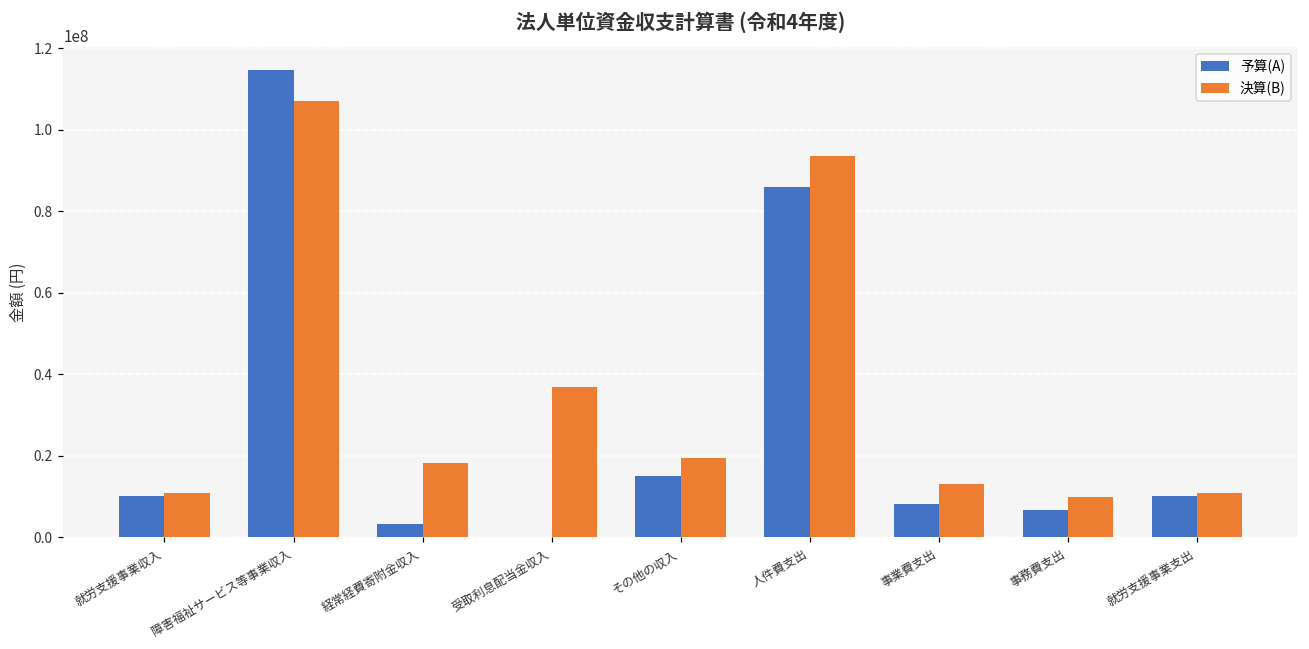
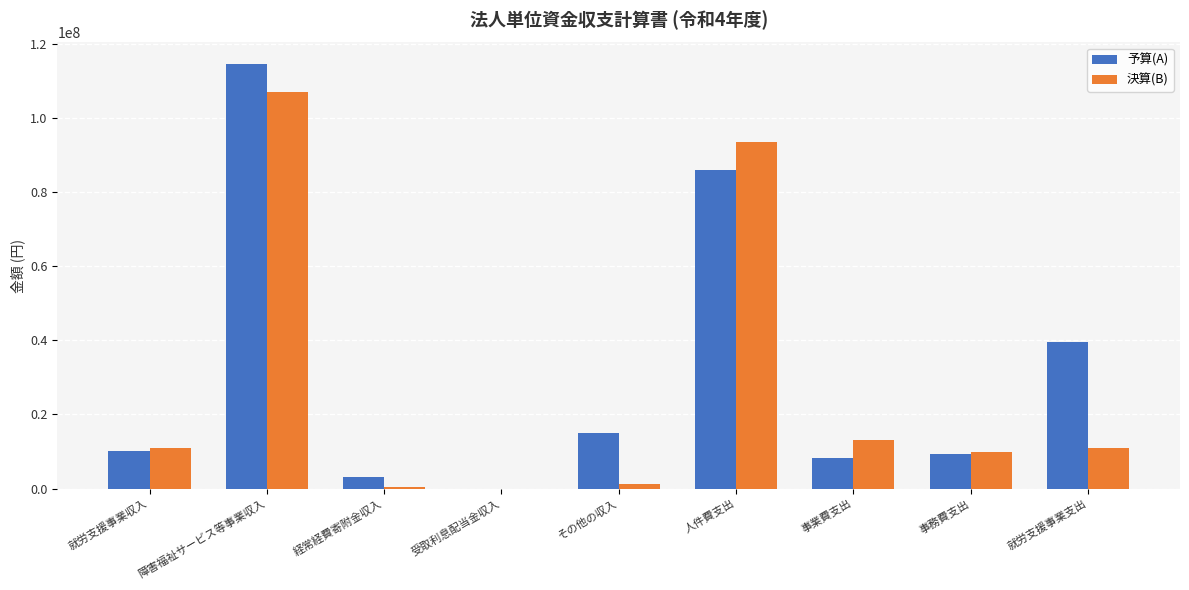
決算(B), 経常経費寄附金収入: 18000000 -> 1000000
決算(B), 受取利息配当金収入: 37000000 -> 0
決算(B), その他の収入: 19000000 -> 1000000
予算(A), 事務費支出: 7000000 -> 9000000
予算(A), 就労支援事業支出: 10000000 -> 40000000
